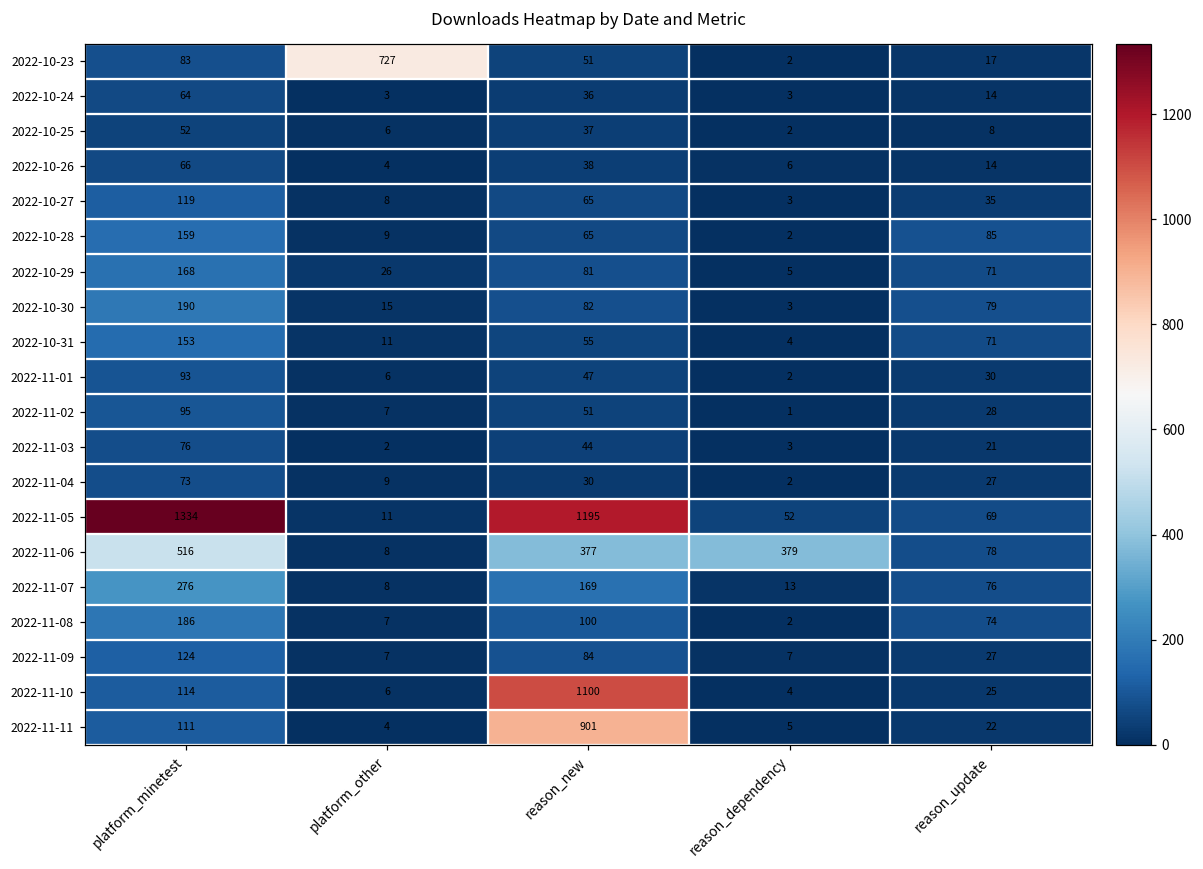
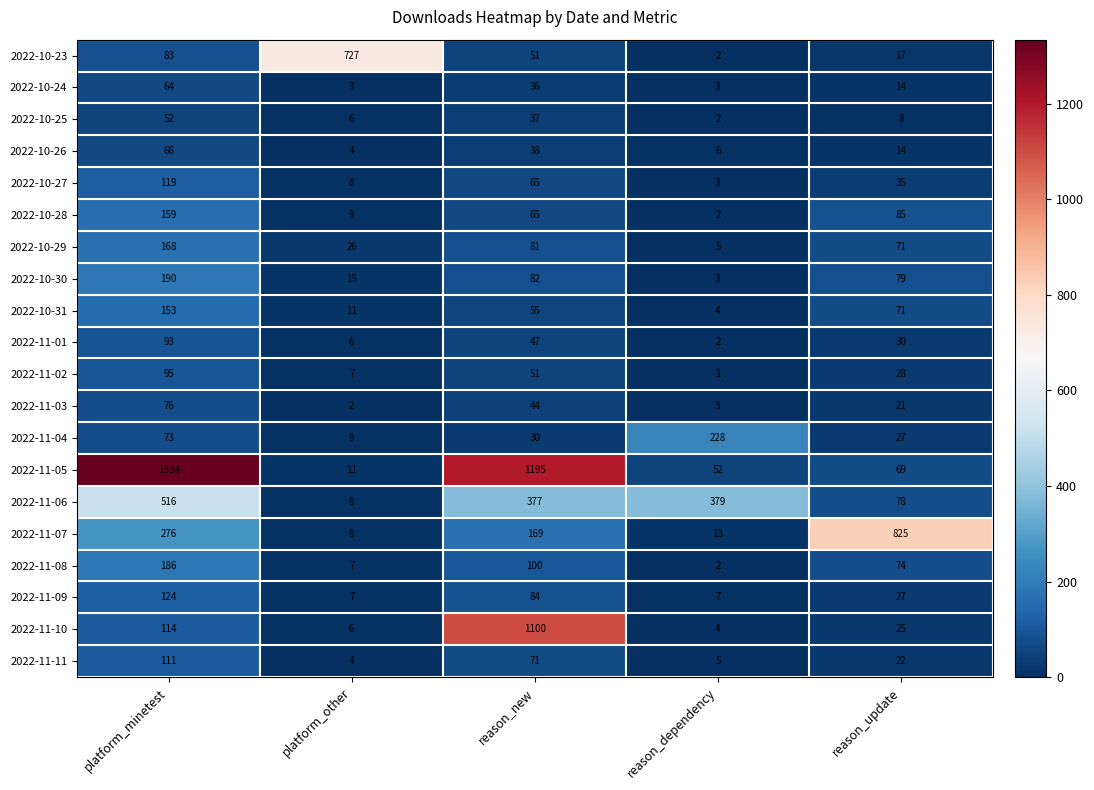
2022-11-04, reason_dependency: 2 -> 228
2022-11-07, reason_update: 76 -> 825
2022-11-11, reason_new: 901 -> 71
